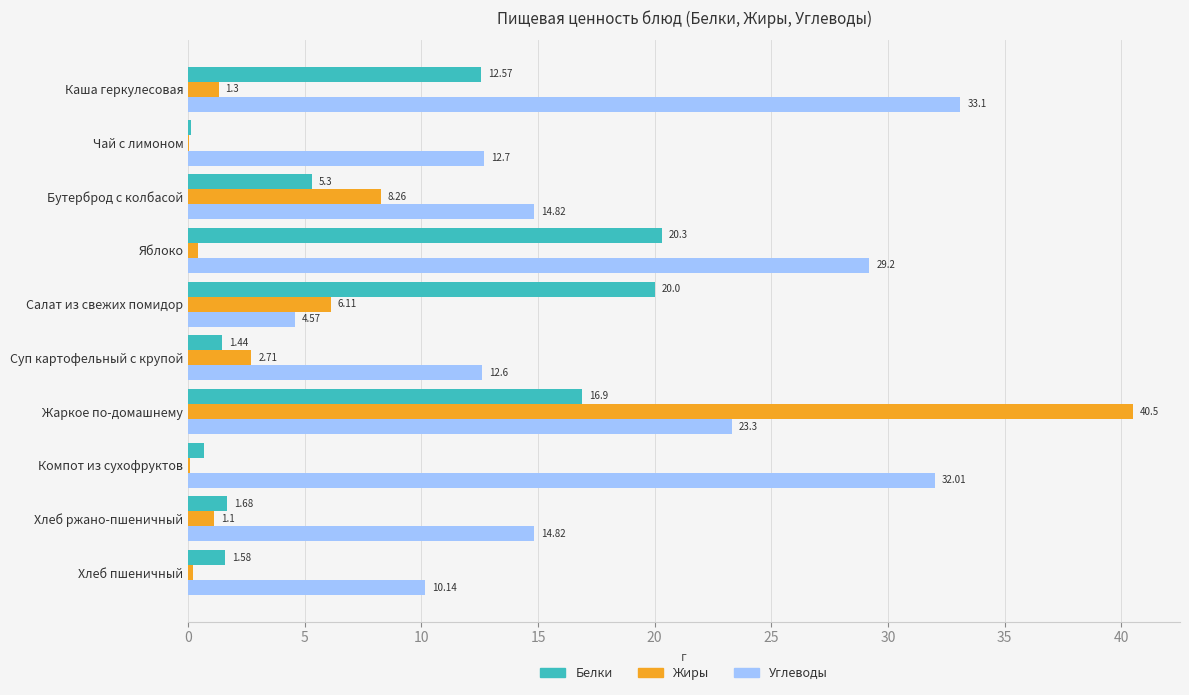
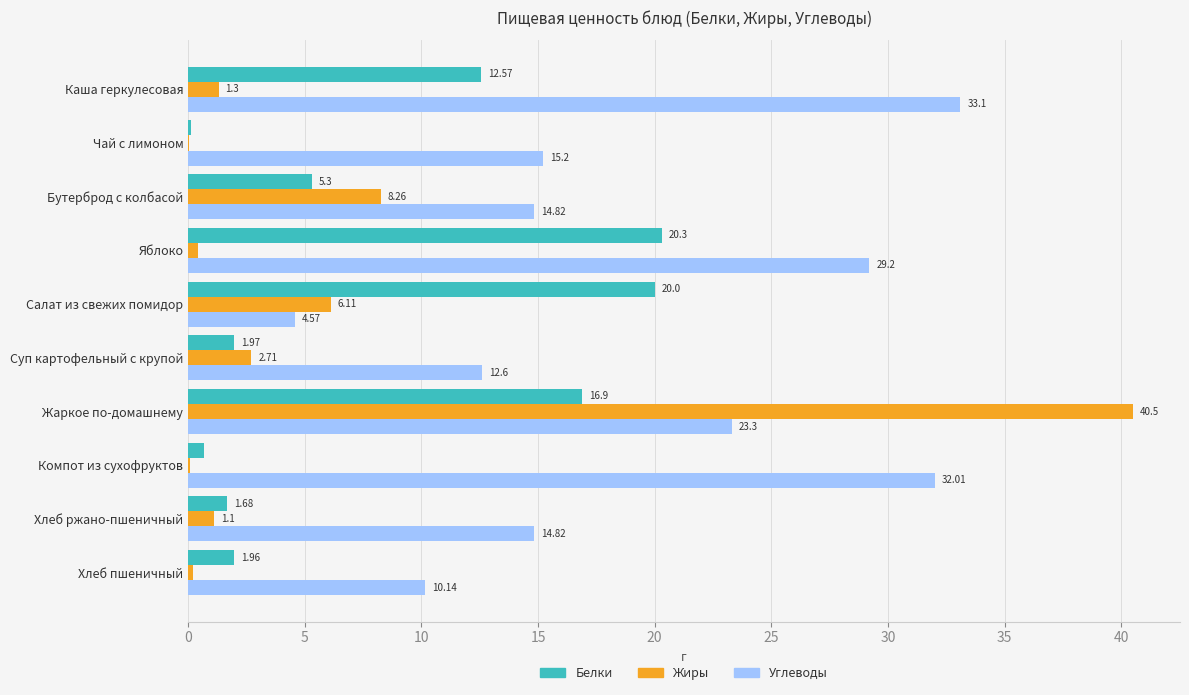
Углеводы, Чай с лимоном: 12.7 -> 15.2
Белки, Суп картофельный с крупой: 1.44 -> 1.97
Белки, Хлеб пшеничный: 1.58 -> 1.96
